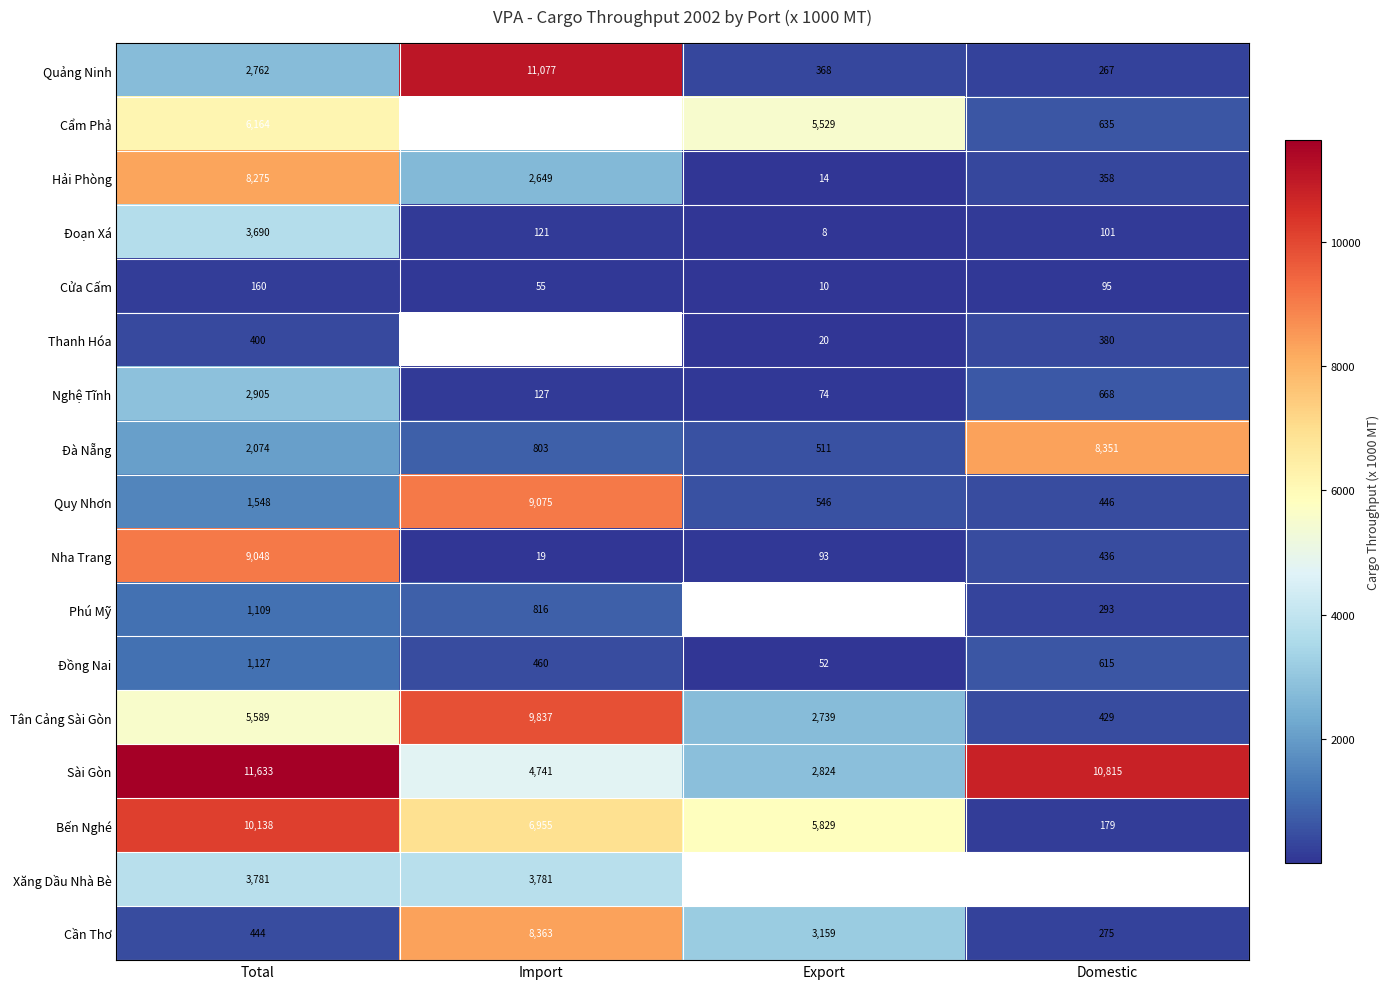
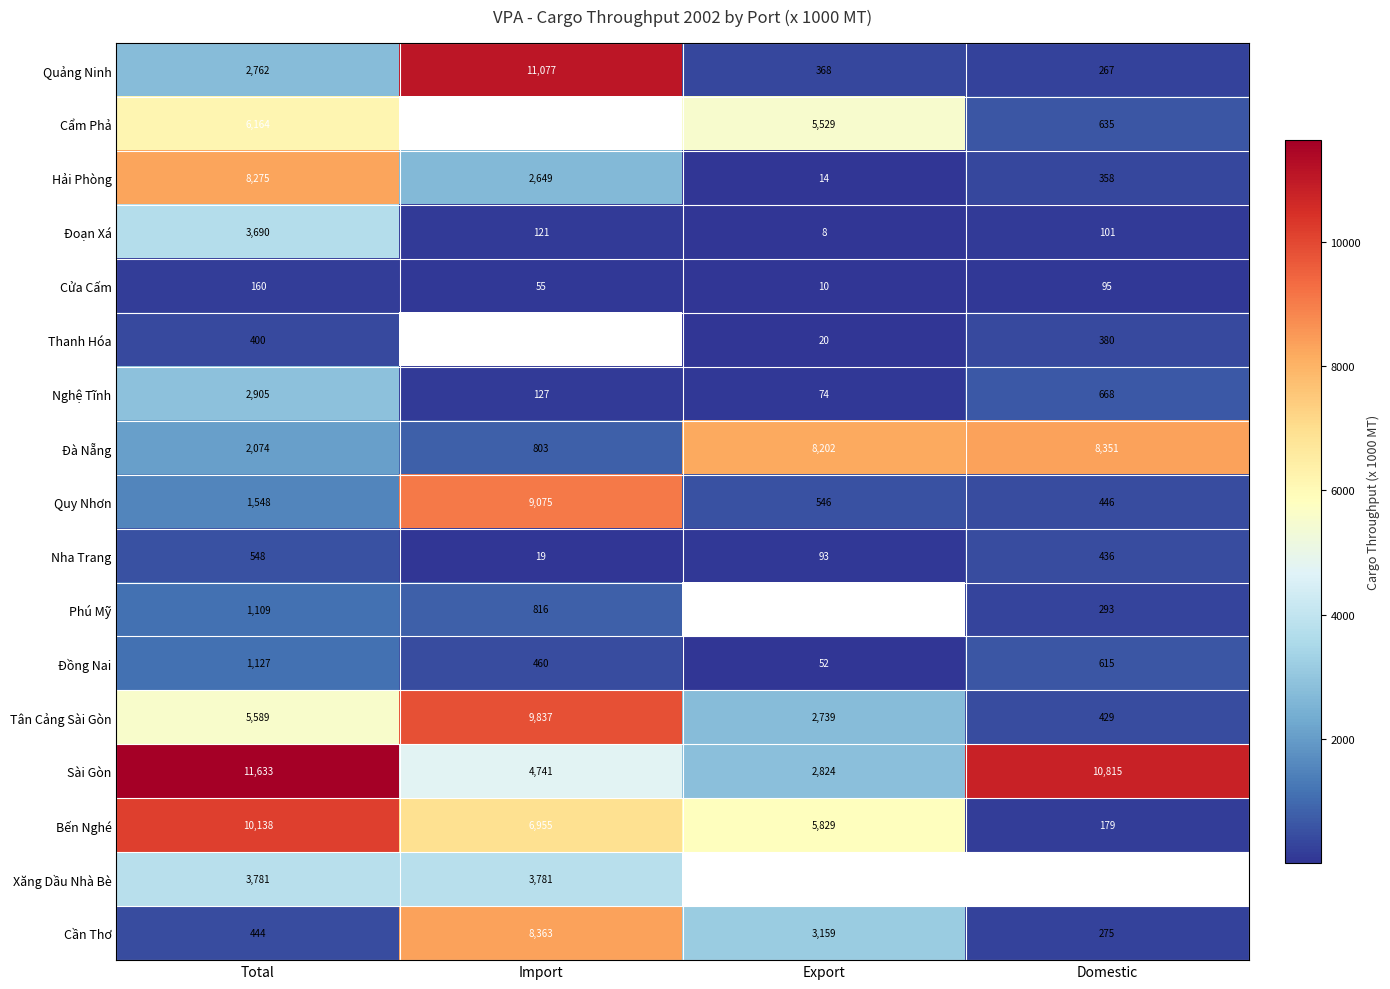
Đà Nẵng, Export: 511 -> 8,202
Nha Trang, Total: 9,048 -> 548
